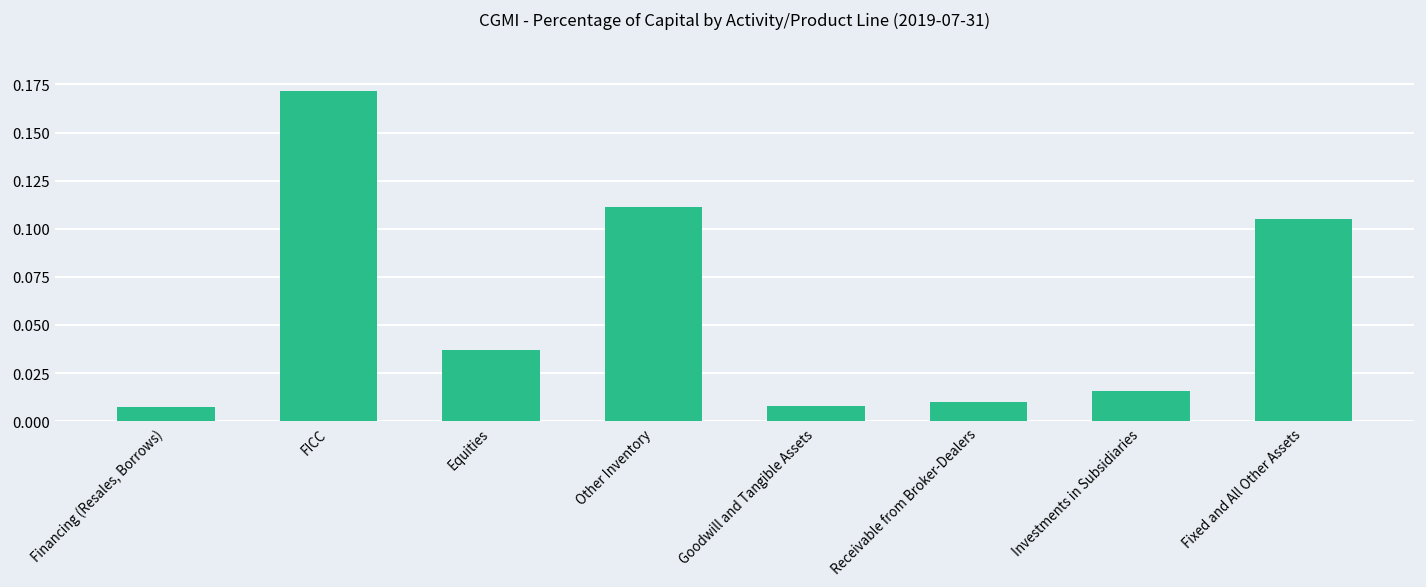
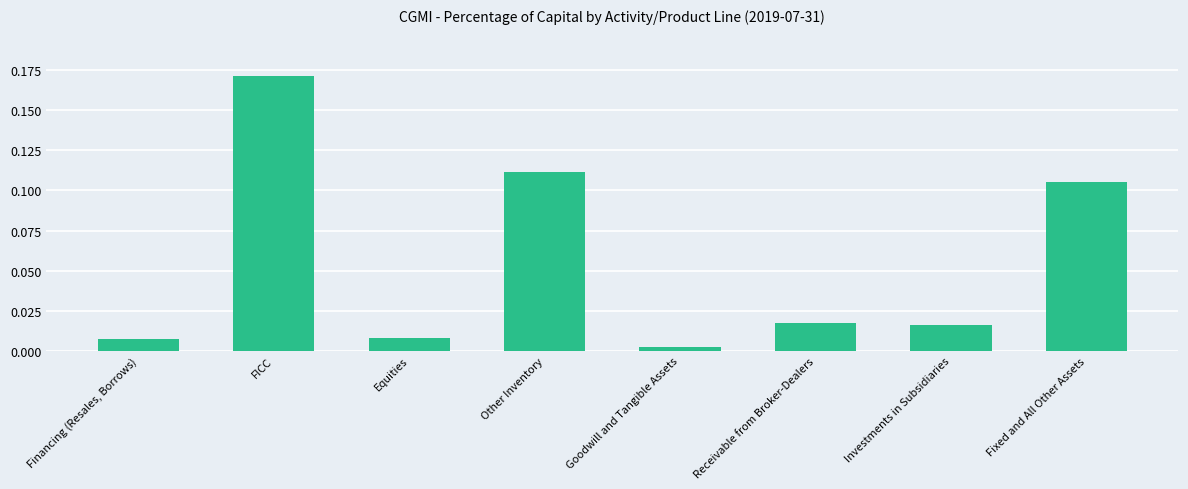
Equities: 0.037 -> 0.008
Goodwill and Tangible Assets: 0.008 -> 0.003
Receivable from Broker-Dealers: 0.010 -> 0.017
